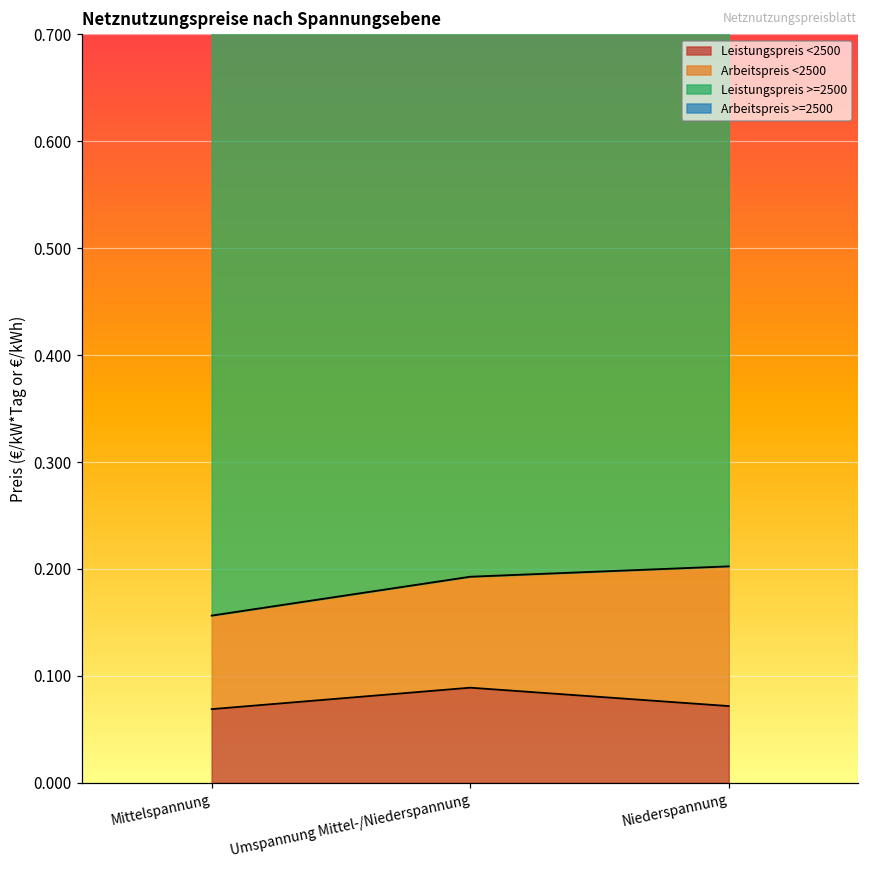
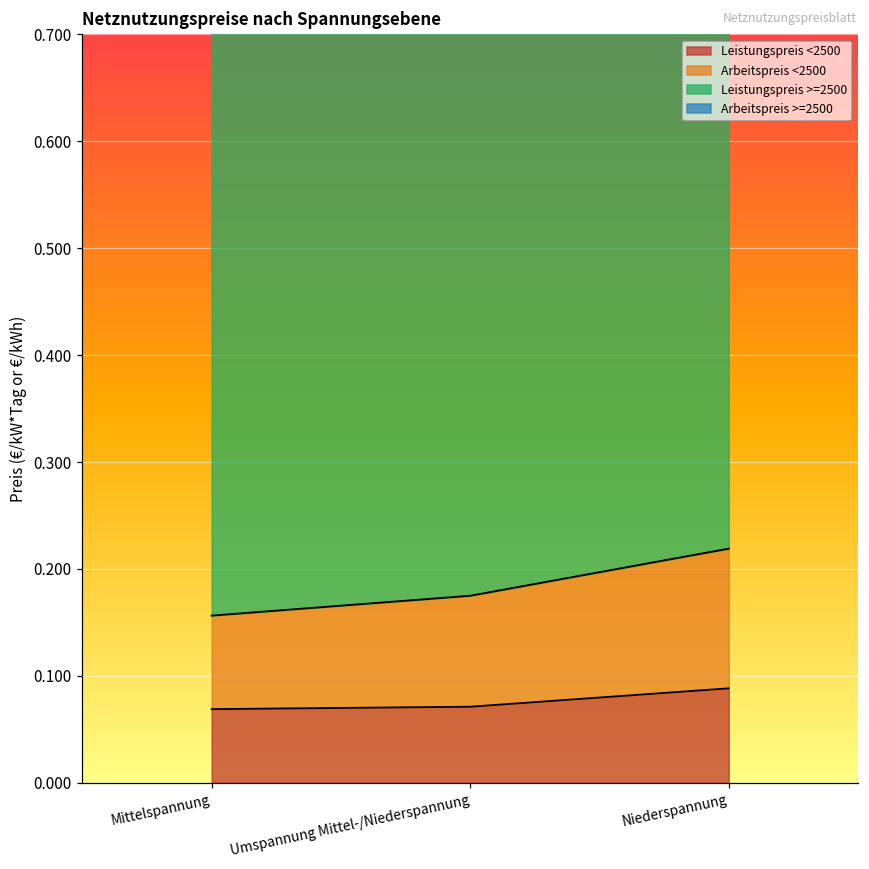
Leistungspreis <2500, Umspannung Mittel-/Niederspannung: 0.09 -> 0.07
Leistungspreis <2500, Niederspannung: 0.07 -> 0.09
